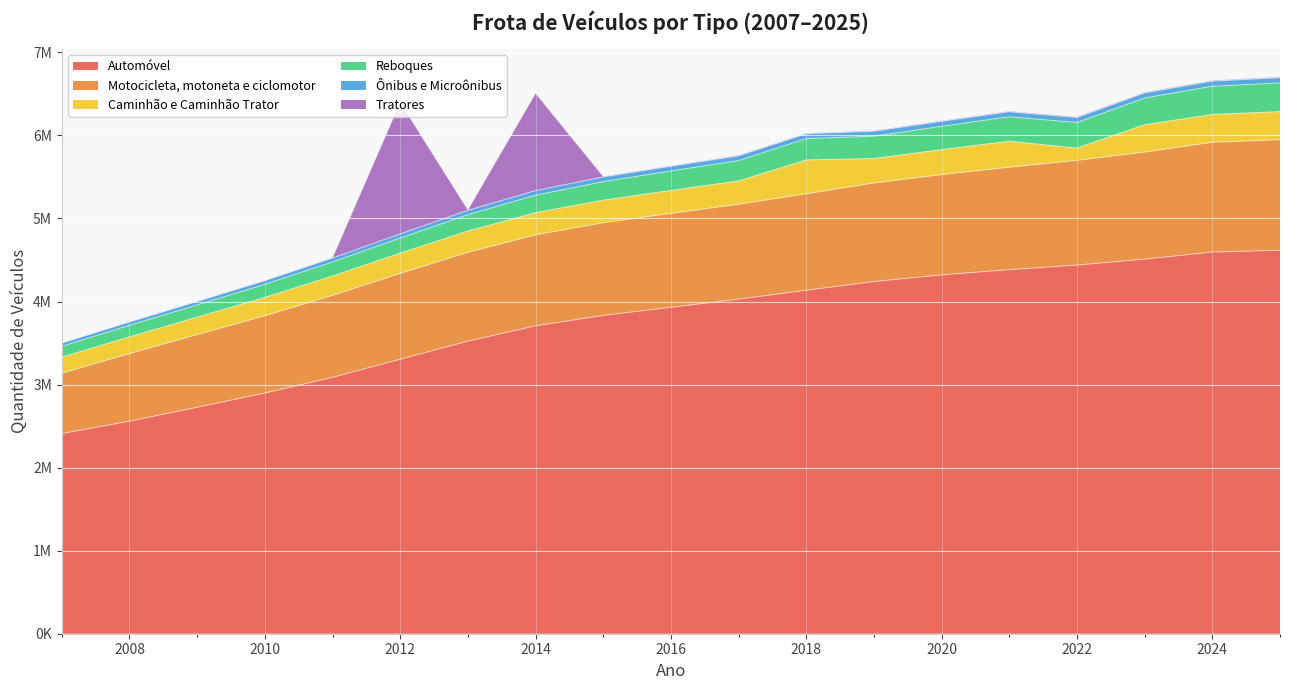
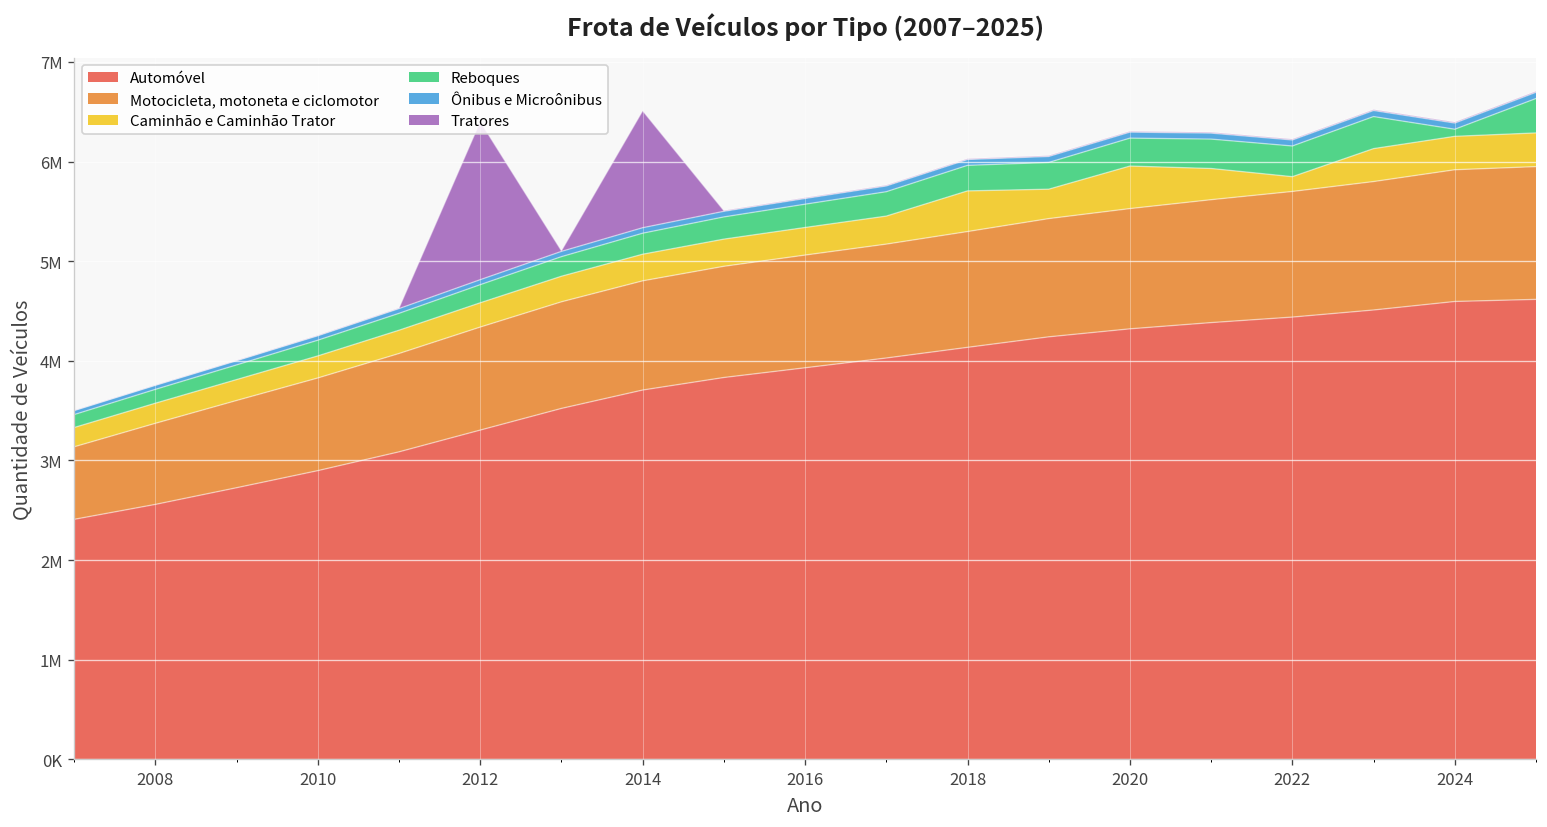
Caminhão e Caminhão Trator, 2020: 300000 -> 400000
Reboques, 2024: 300000 -> 100000
